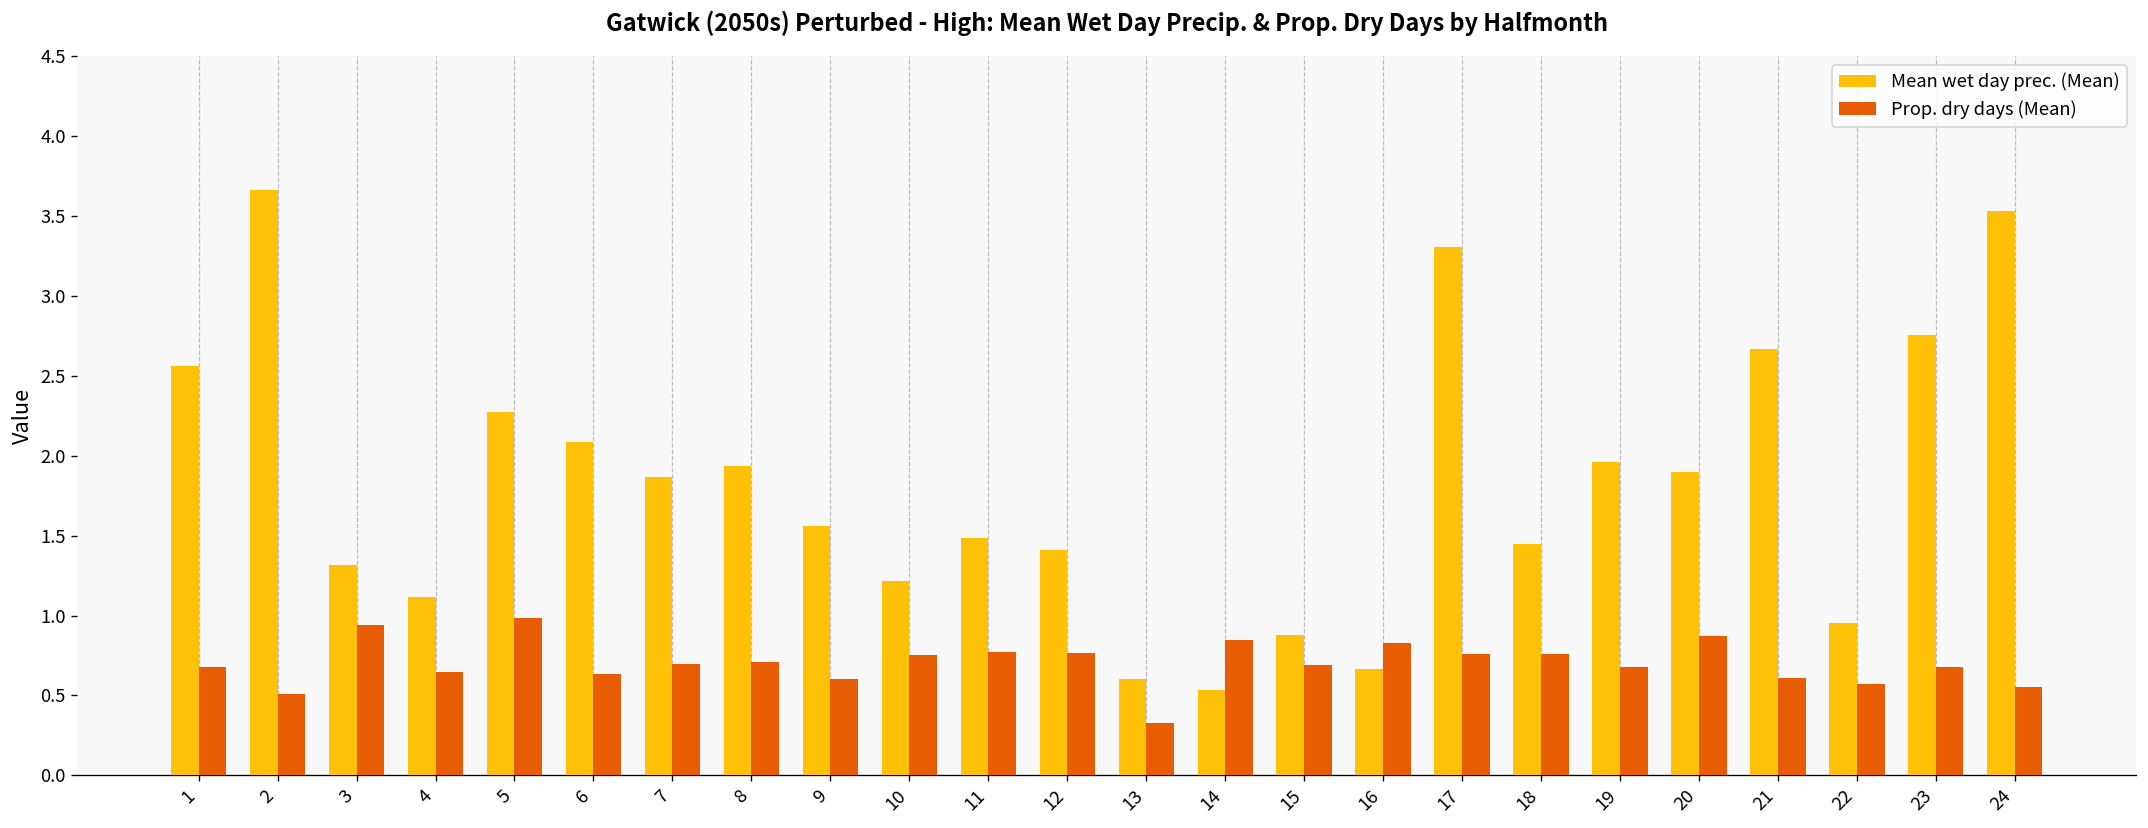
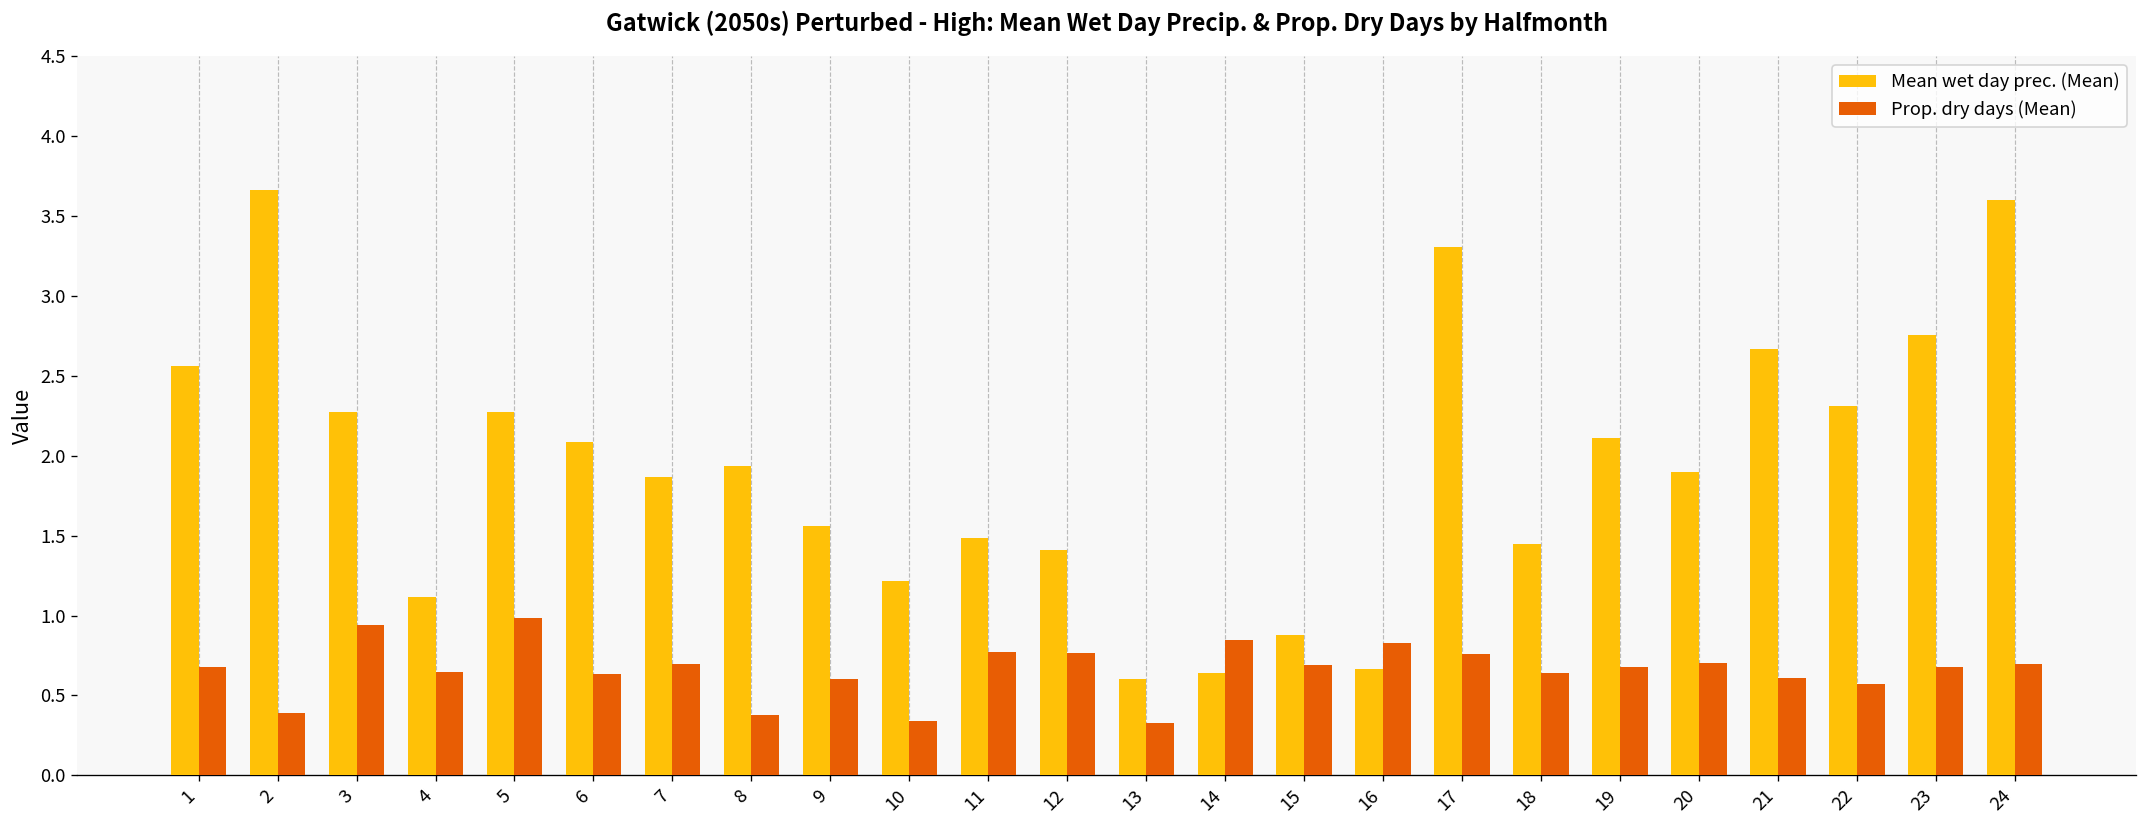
Prop. dry days (Mean), 2: 0.51 -> 0.39
Mean wet day prec. (Mean), 3: 1.31 -> 2.27
Prop. dry days (Mean), 8: 0.71 -> 0.38
Prop. dry days (Mean), 10: 0.76 -> 0.34
Mean wet day prec. (Mean), 14: 0.53 -> 0.64
Prop. dry days (Mean), 18: 0.76 -> 0.64
Mean wet day prec. (Mean), 19: 1.96 -> 2.11
Prop. dry days (Mean), 20: 0.87 -> 0.70
Mean wet day prec. (Mean), 22: 0.95 -> 2.31
Mean wet day prec. (Mean), 24: 3.53 -> 3.60
Prop. dry days (Mean), 24: 0.55 -> 0.70
